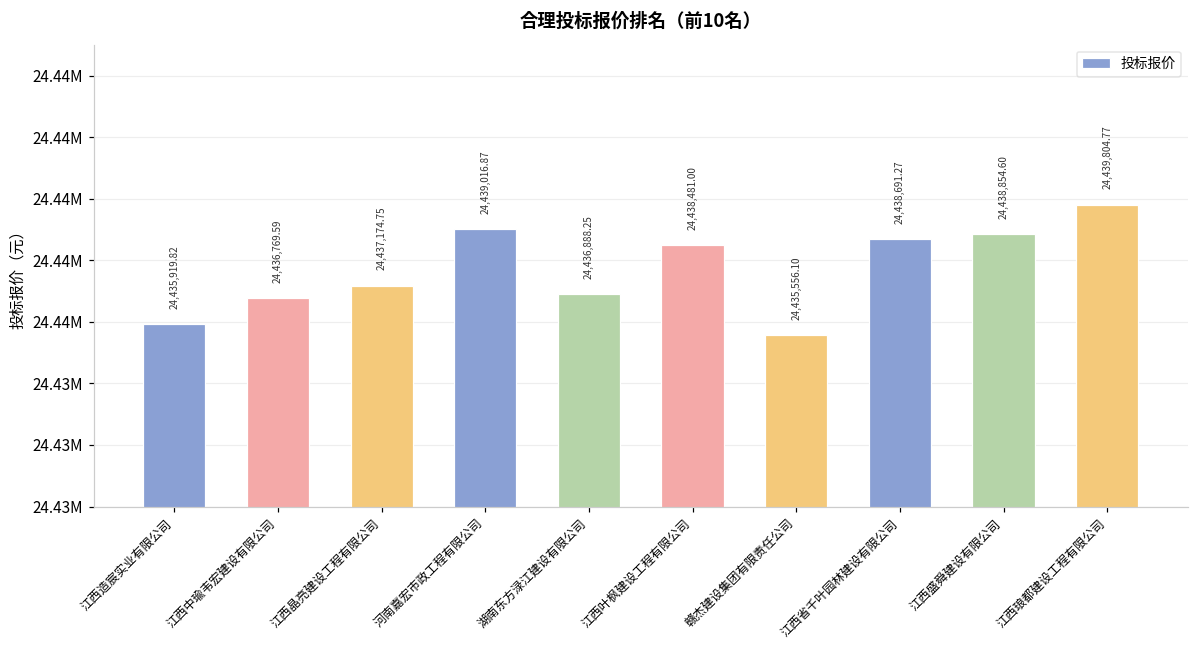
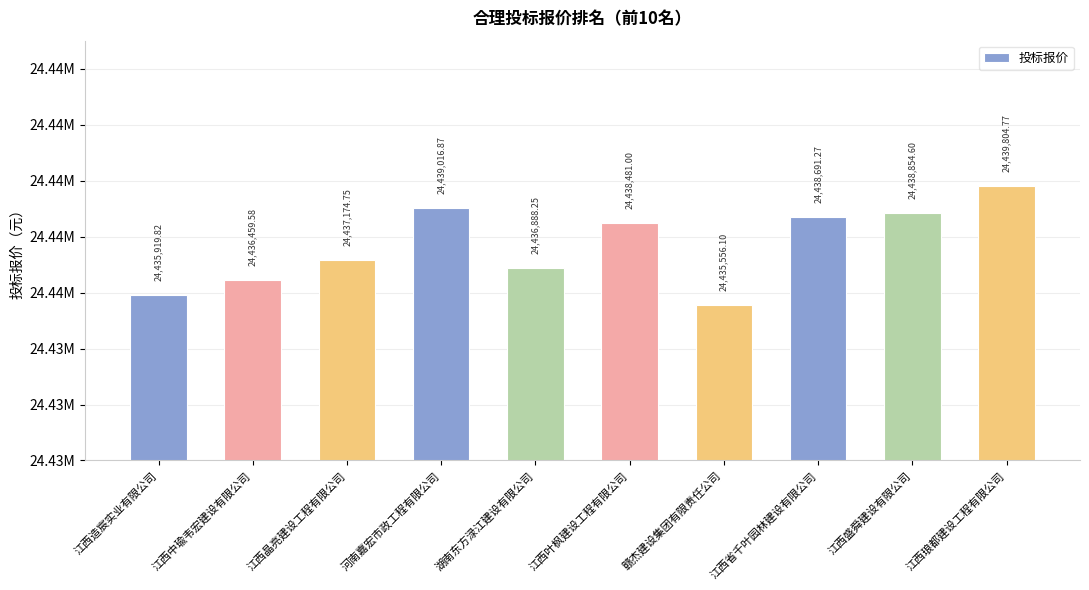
江西中瑜韦宏建设有限公司: 24,436,769.59 -> 24,436,459.58
